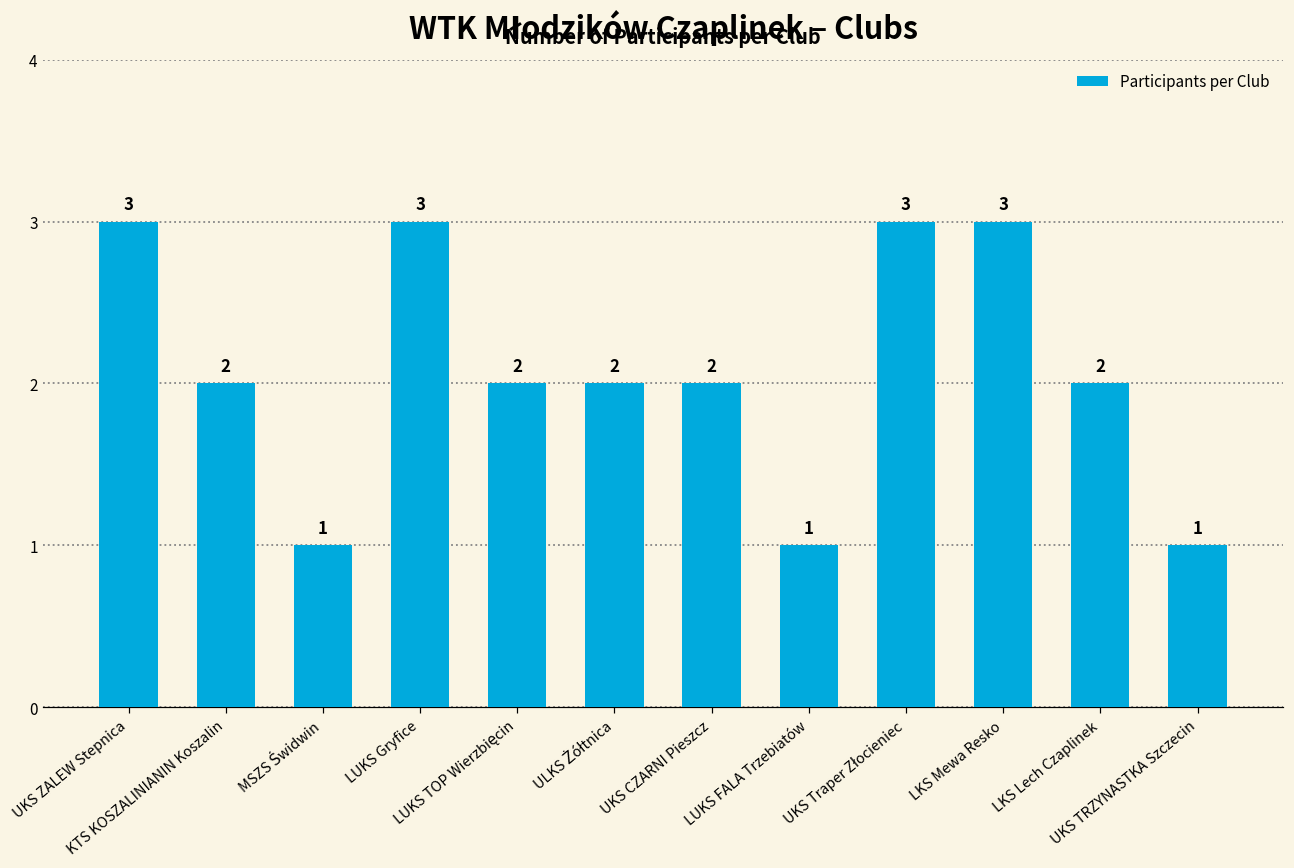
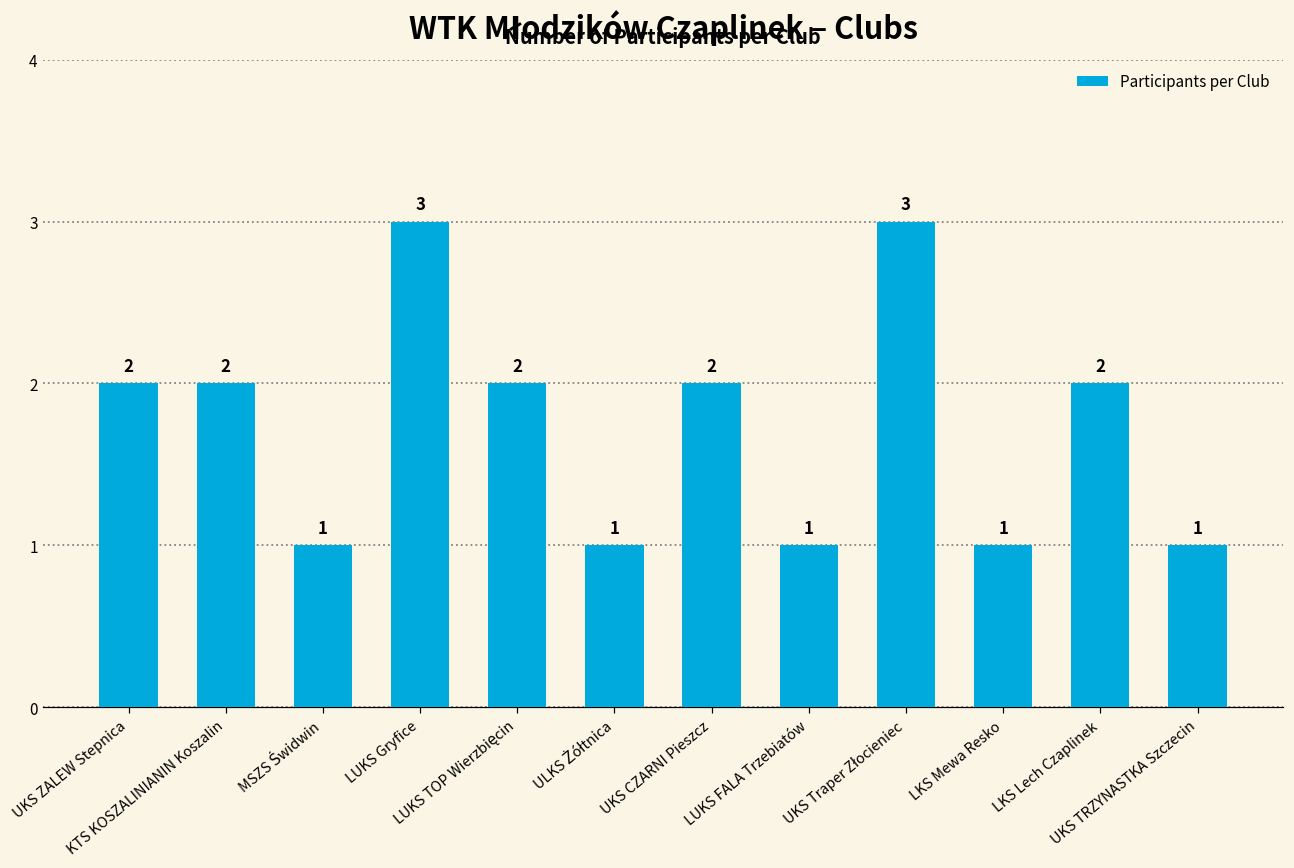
UKS ZALEW Stepnica: 3 -> 2
ULKS Żółtnica: 2 -> 1
LKS Mewa Resko: 3 -> 1
